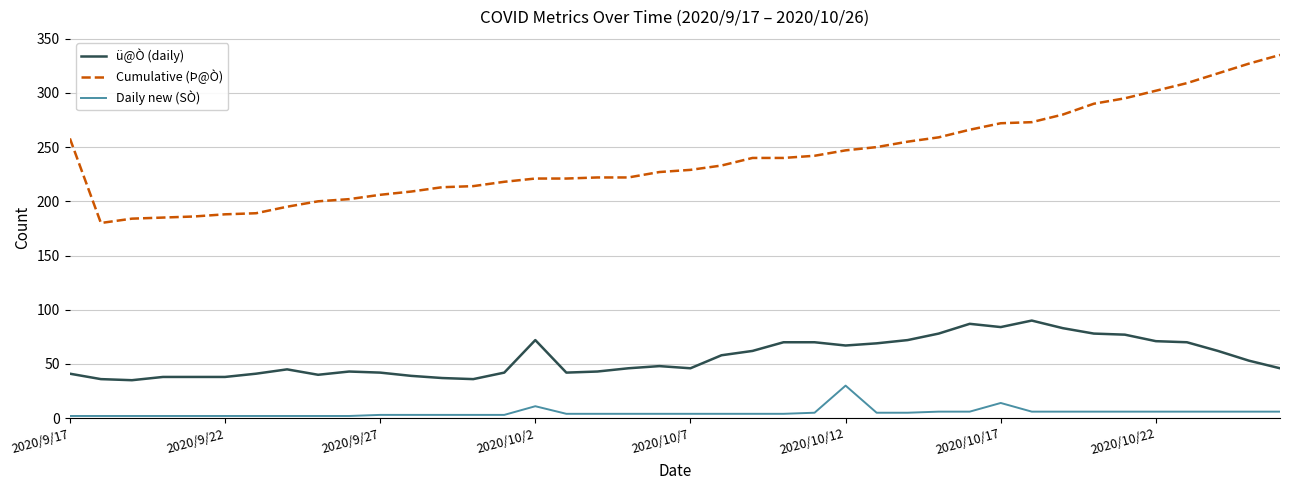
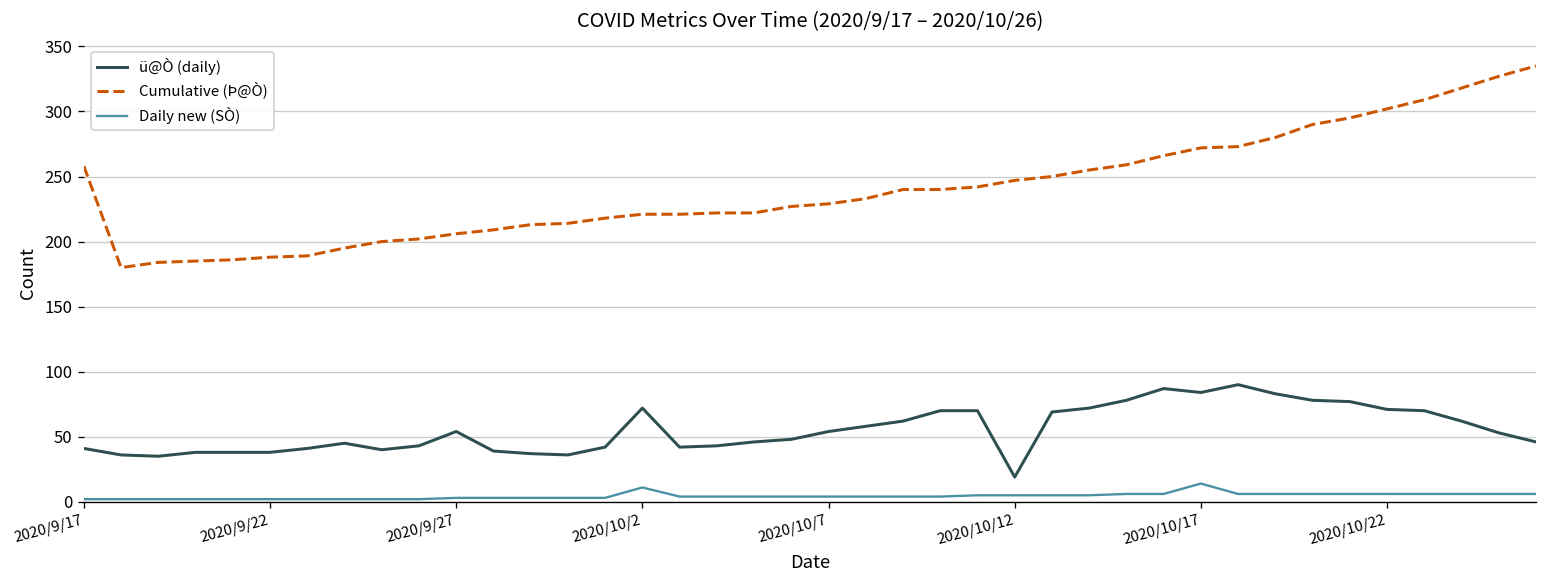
ü@Ò (daily), 2020/9/27: 42 -> 54
ü@Ò (daily), 2020/10/7: 46 -> 54
ü@Ò (daily), 2020/10/12: 67 -> 19
Daily new (SÒ), 2020/10/12: 30 -> 5
